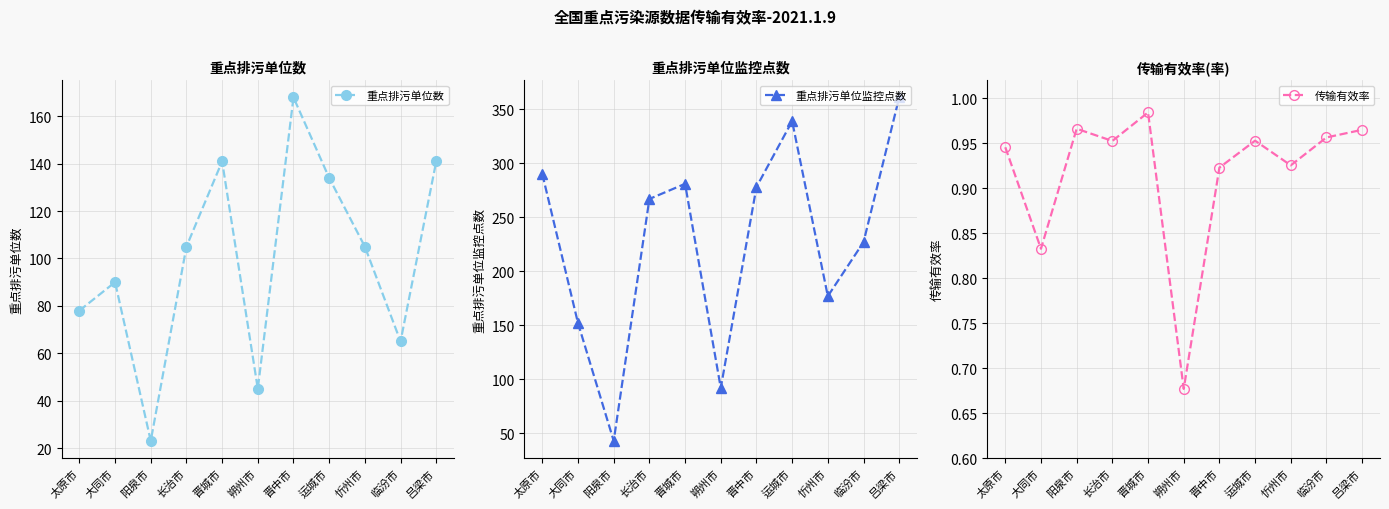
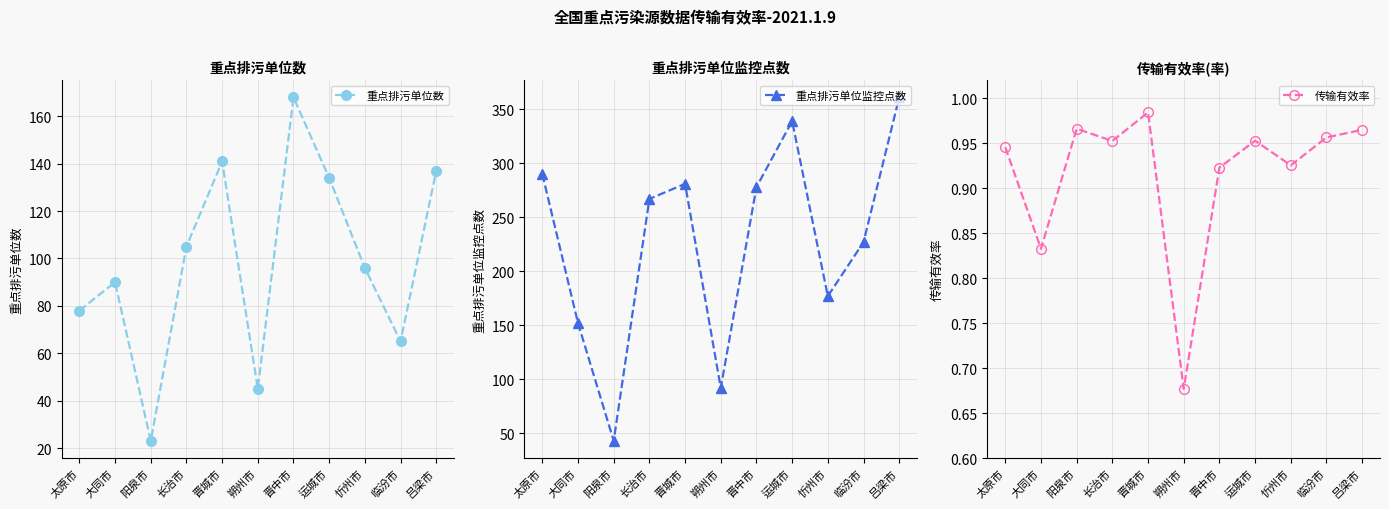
重点排污单位数, 忻州市: 105 -> 96
重点排污单位数, 吕梁市: 141 -> 137
